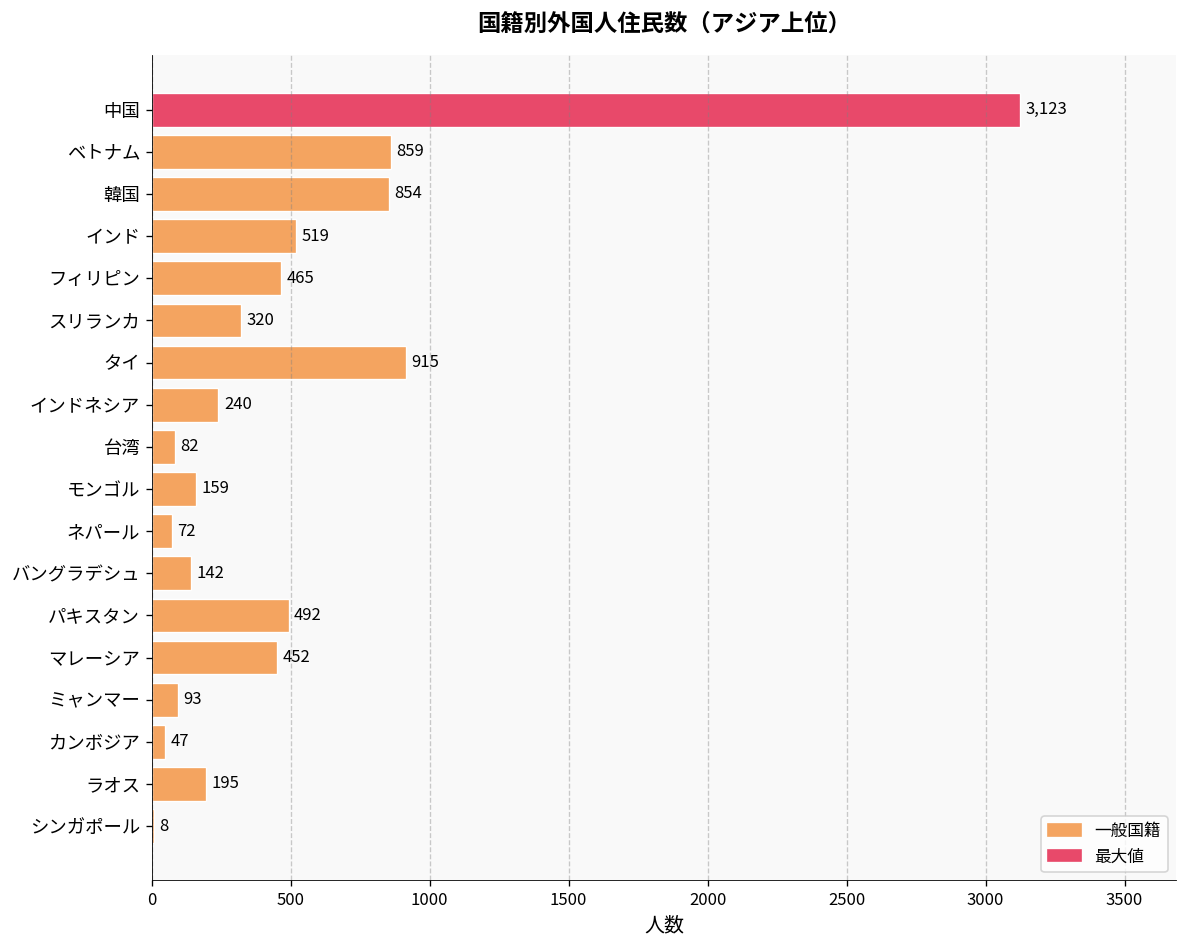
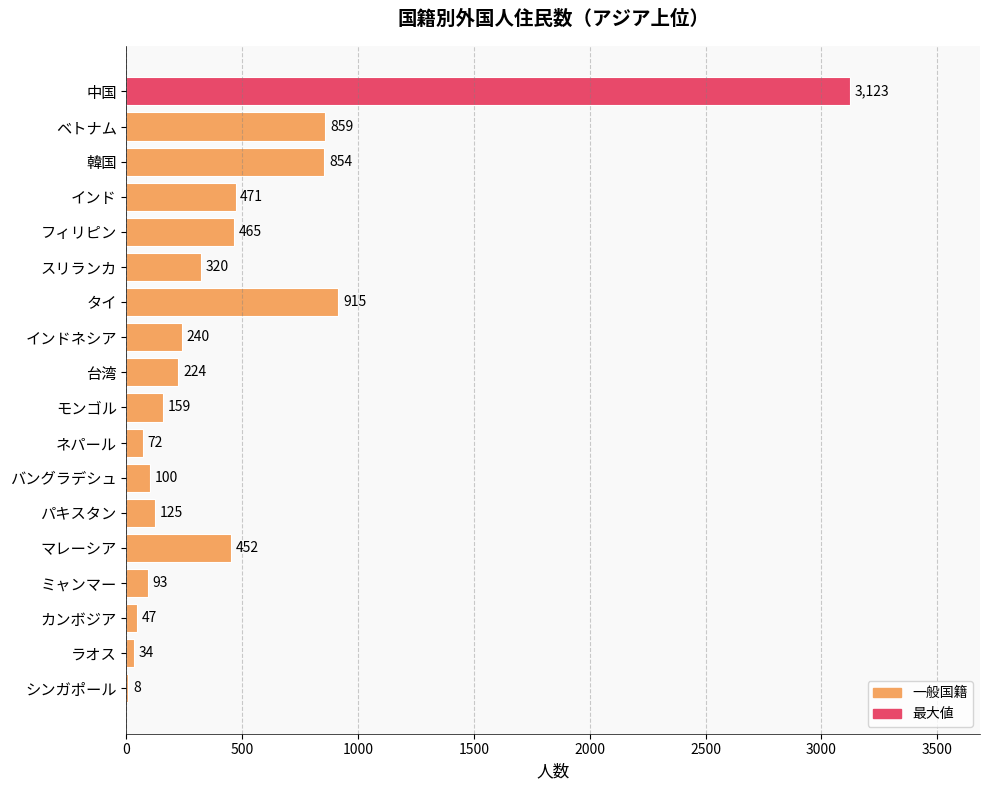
インド: 519 -> 471
台湾: 82 -> 224
バングラデシュ: 142 -> 100
パキスタン: 492 -> 125
ラオス: 195 -> 34
